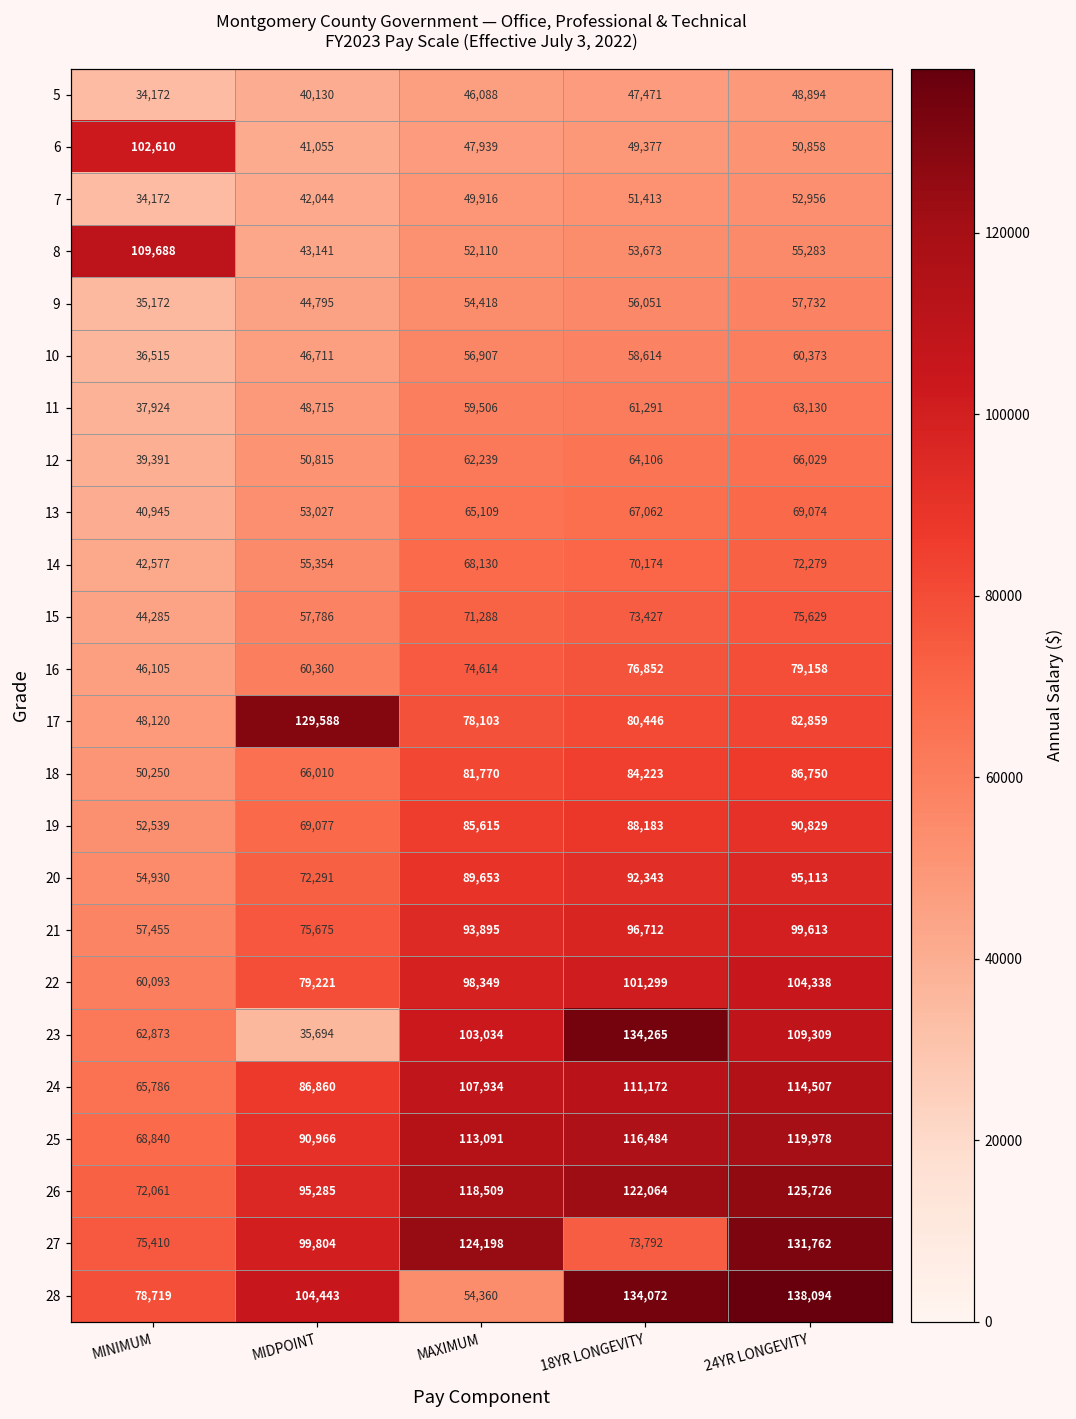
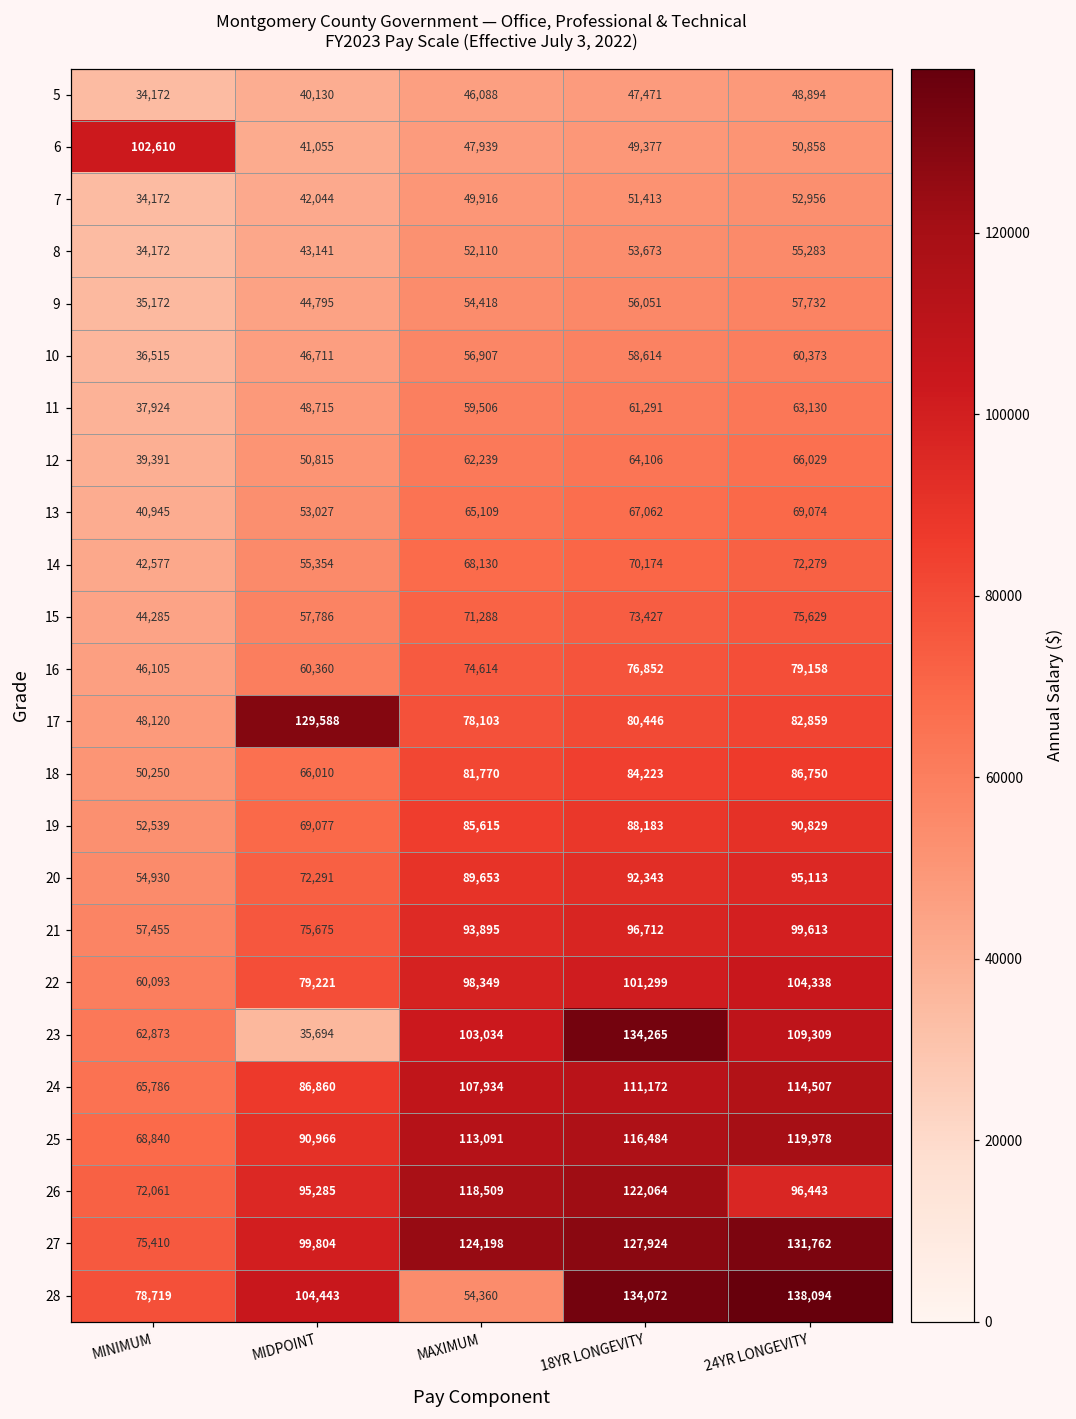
8, MINIMUM: 109,688 -> 34,172
26, 24YR LONGEVITY: 125,726 -> 96,443
27, 18YR LONGEVITY: 73,792 -> 127,924
